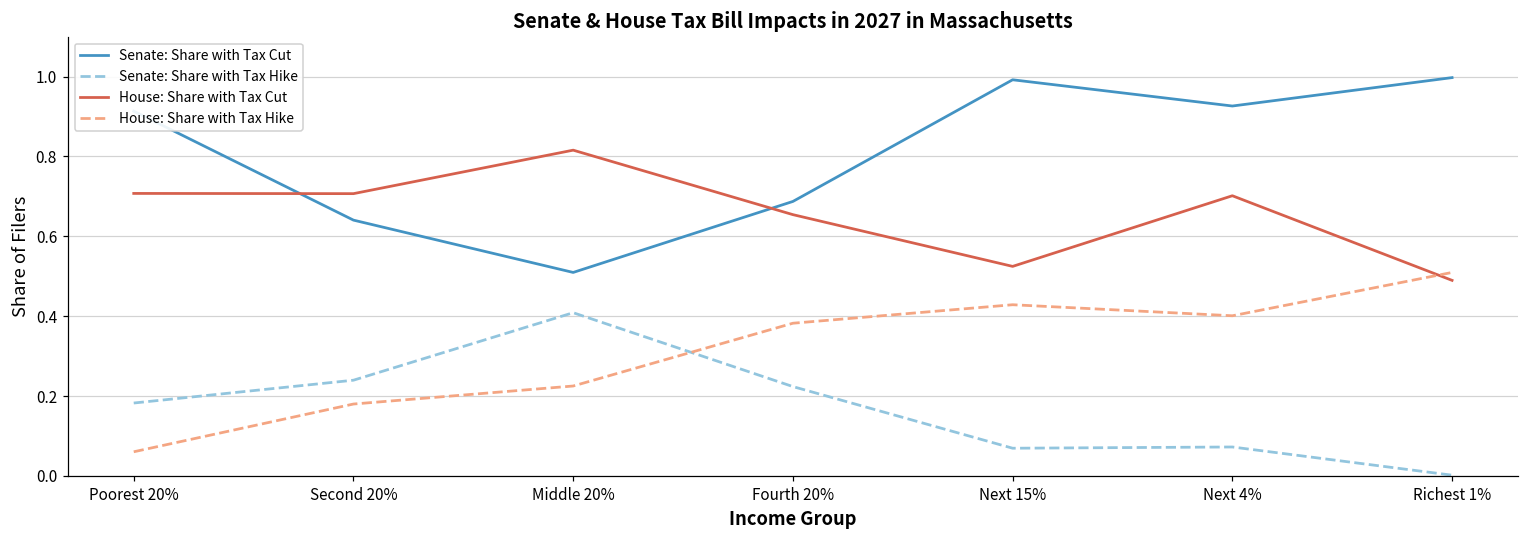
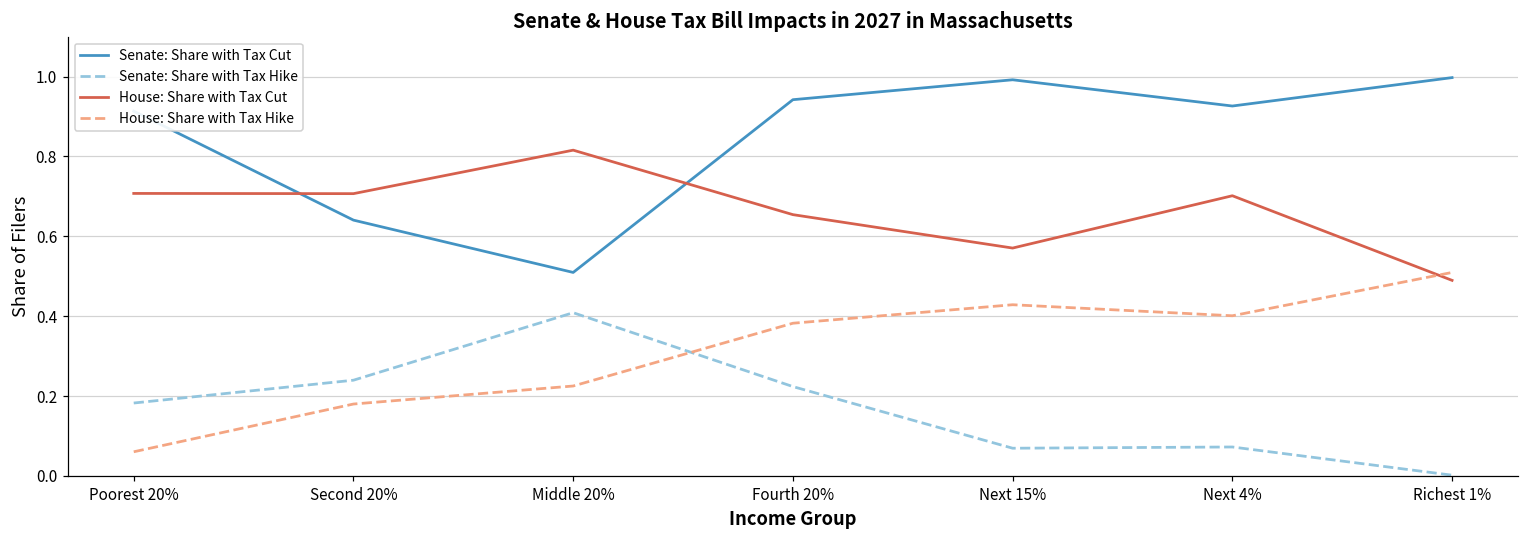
Senate: Share with Tax Cut, Fourth 20%: 0.69 -> 0.94
House: Share with Tax Cut, Next 15%: 0.52 -> 0.57
